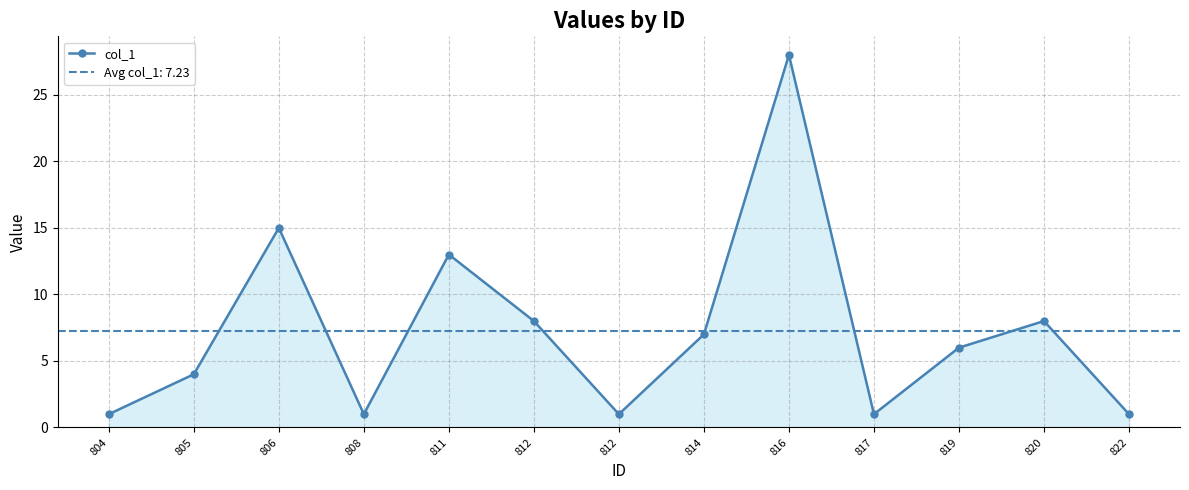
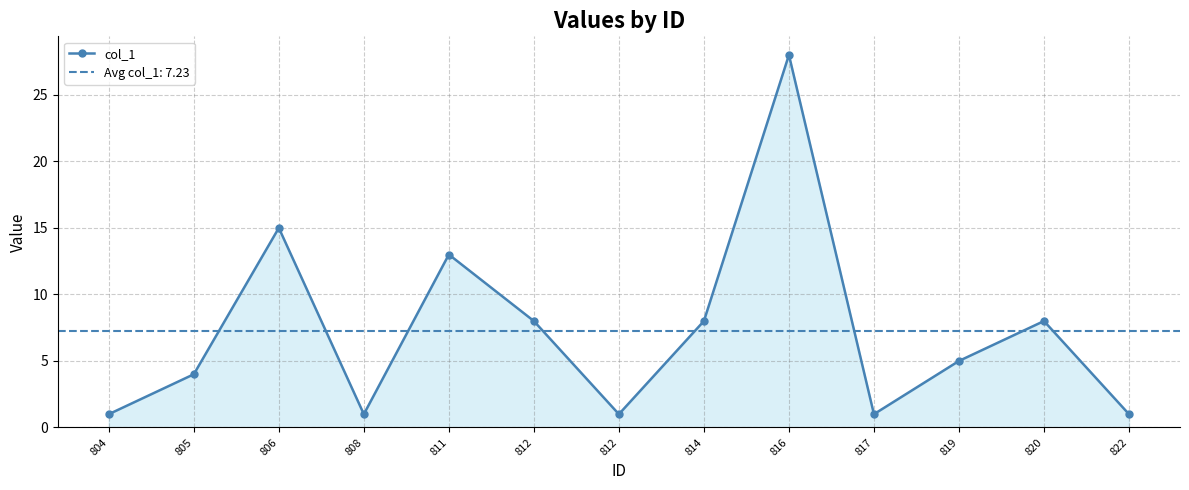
814: 7 -> 8
819: 6 -> 5
